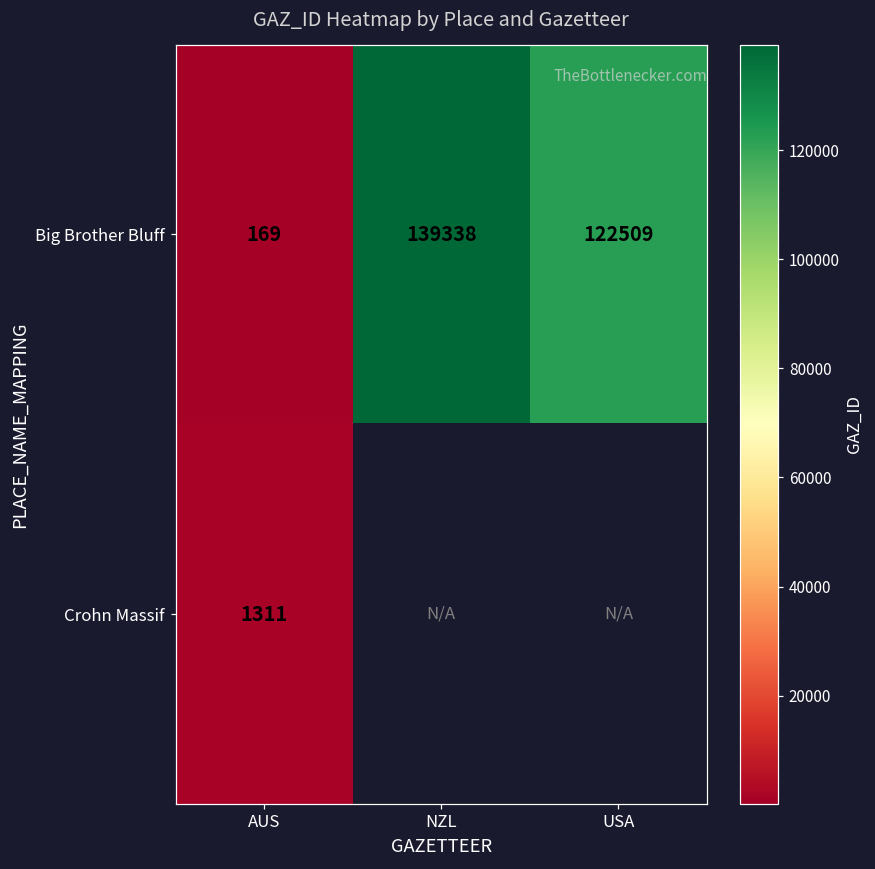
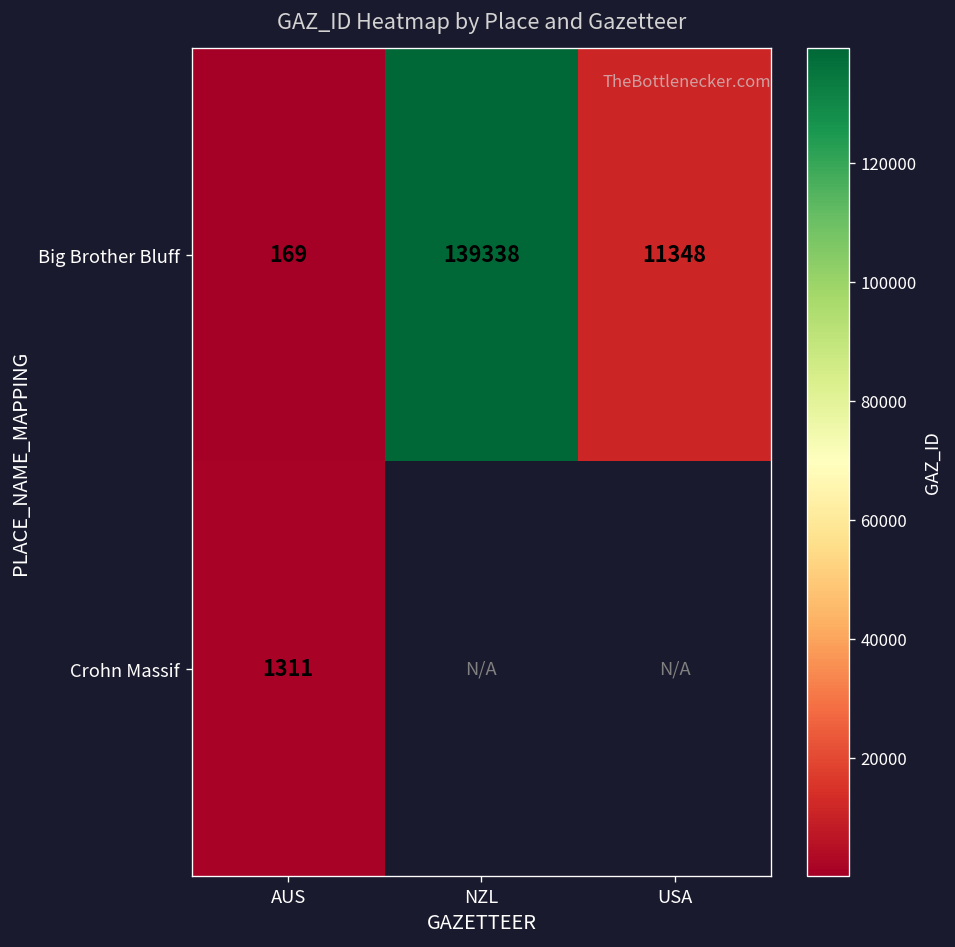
Big Brother Bluff, USA: 122509 -> 11348
